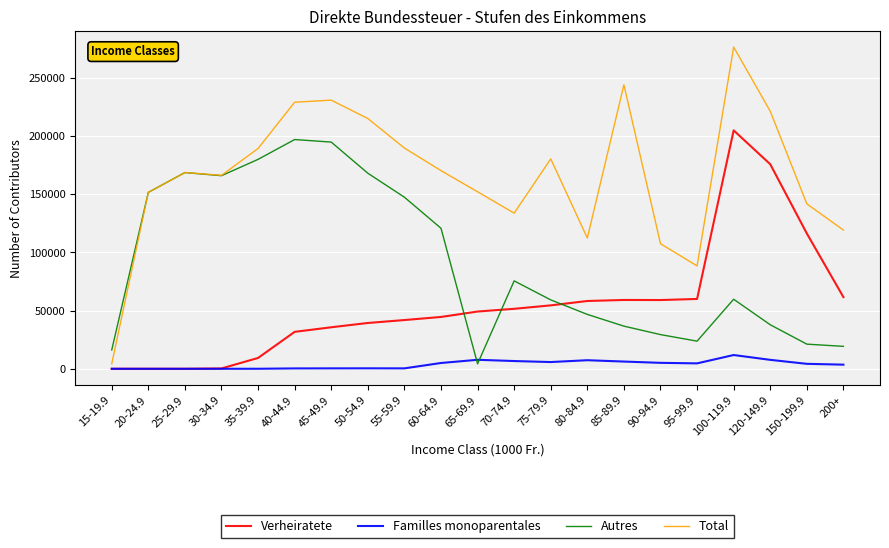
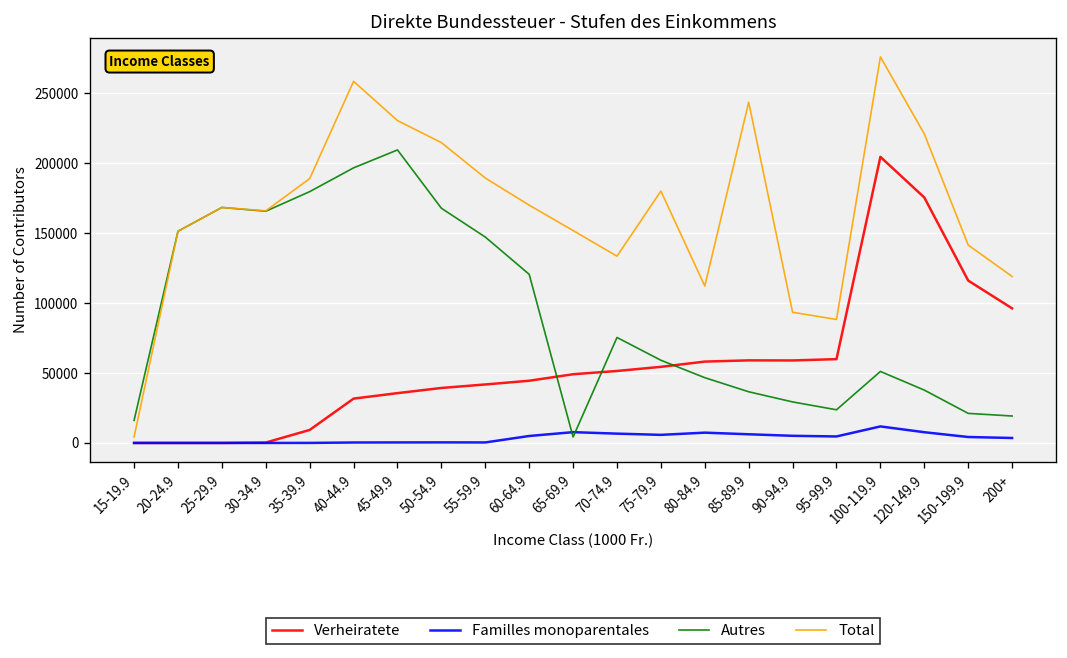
Total, 40-44.9: 229000 -> 259000
Autres, 45-49.9: 195000 -> 210000
Total, 90-94.9: 107000 -> 93000
Autres, 100-119.9: 60000 -> 51000
Verheiratete, 200+: 62000 -> 96000
